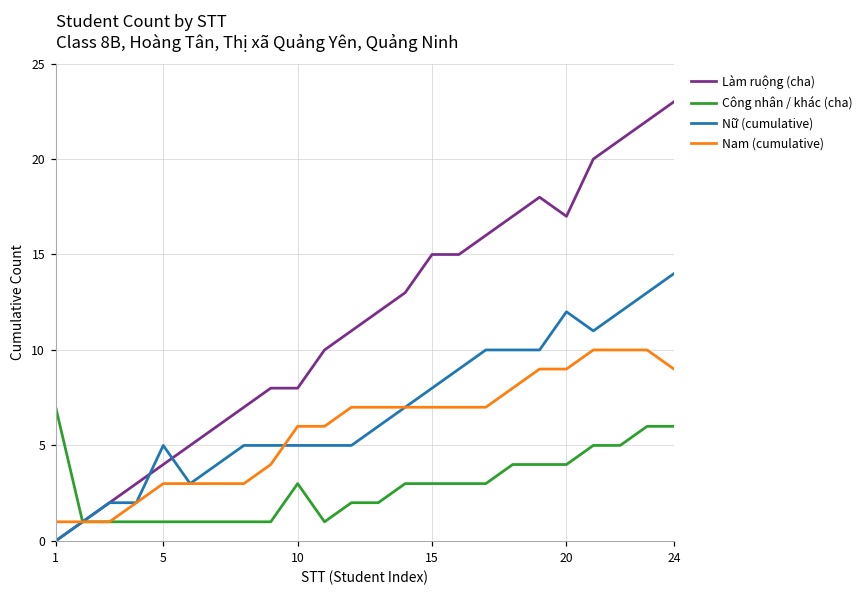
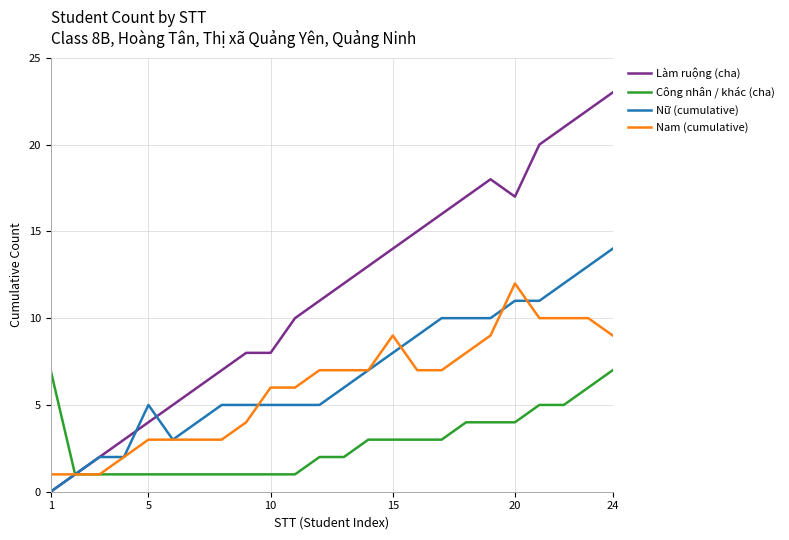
Công nhân / khác (cha), 10: 3 -> 1
Làm ruộng (cha), 15: 15 -> 14
Nam (cumulative), 15: 7 -> 9
Nữ (cumulative), 20: 12 -> 11
Nam (cumulative), 20: 9 -> 12
Công nhân / khác (cha), 24: 6 -> 7
